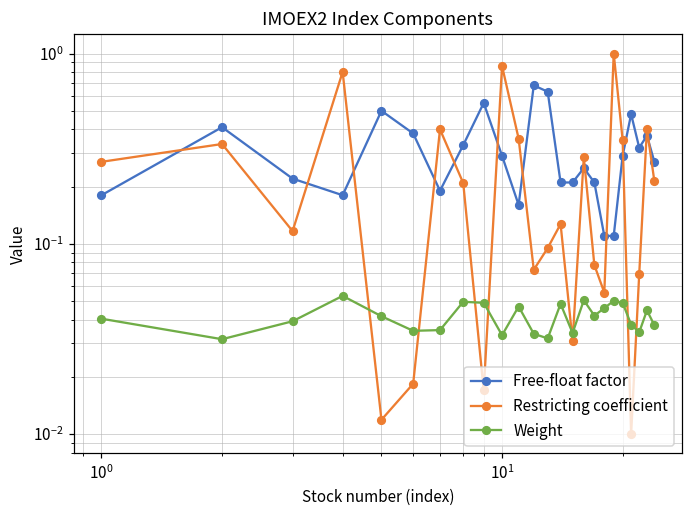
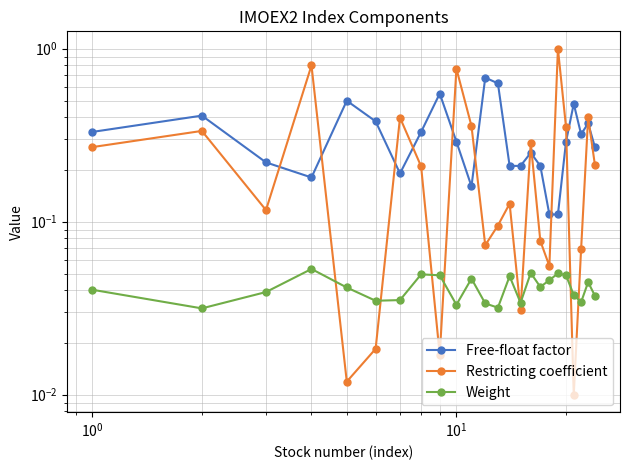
Free-float factor, 10^0: 0.18 -> 0.33
Restricting coefficient, 10^1: 0.9 -> 0.8
